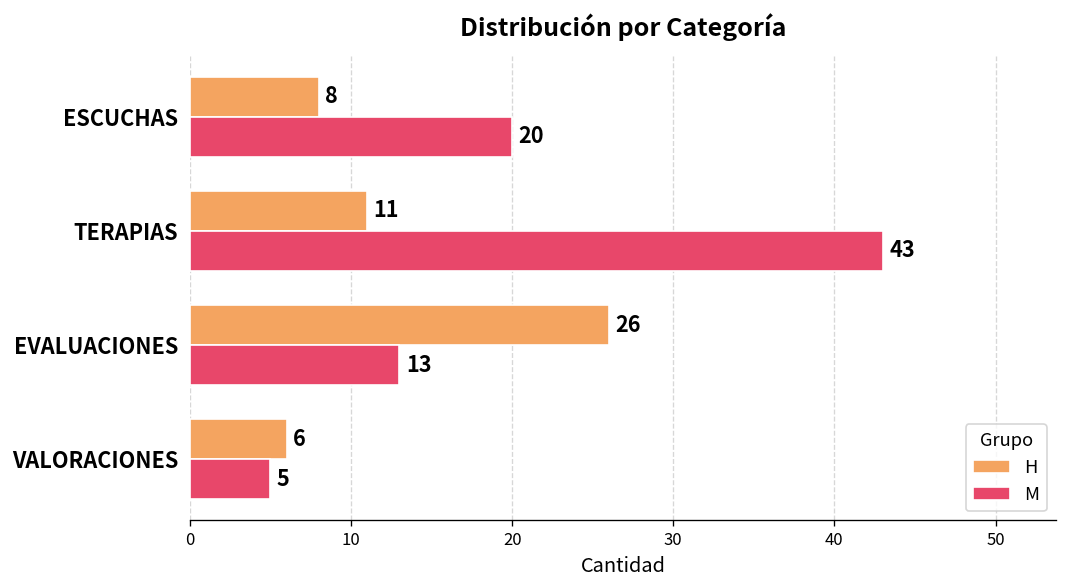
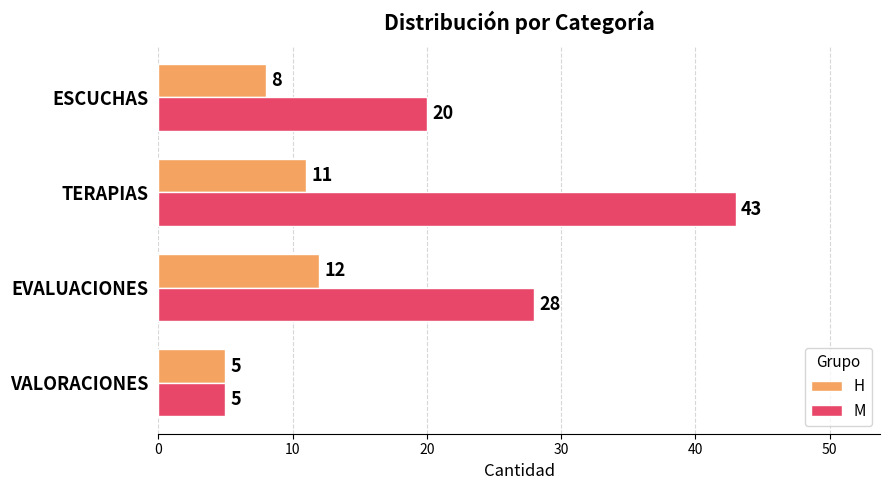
H, EVALUACIONES: 26 -> 12
M, EVALUACIONES: 13 -> 28
H, VALORACIONES: 6 -> 5
